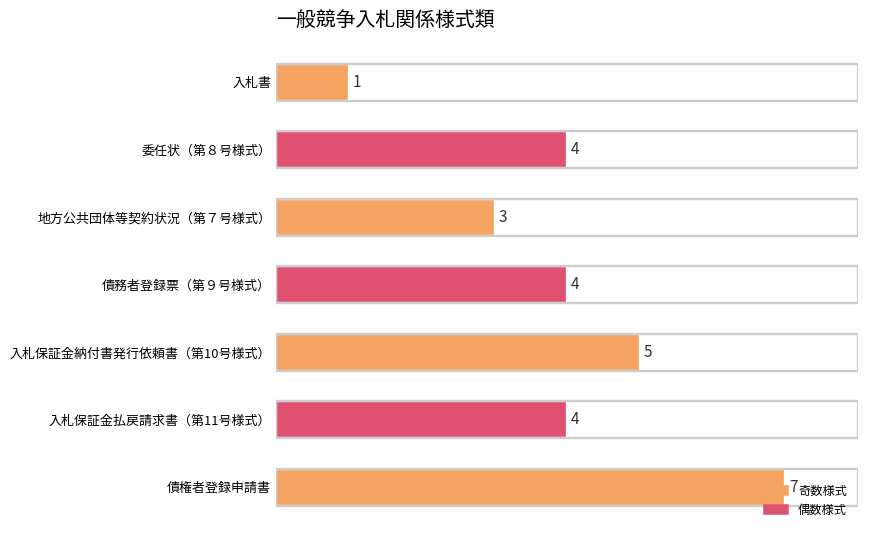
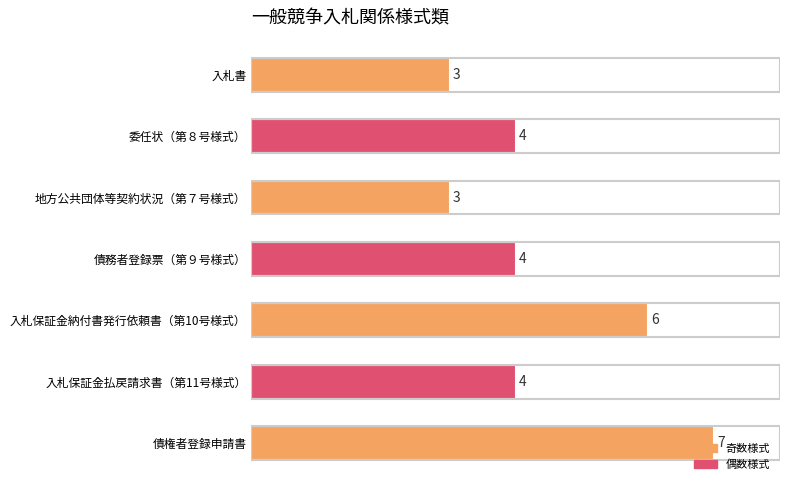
入札書: 1 -> 3
入札保証金納付書発行依頼書（第10号様式）: 5 -> 6
